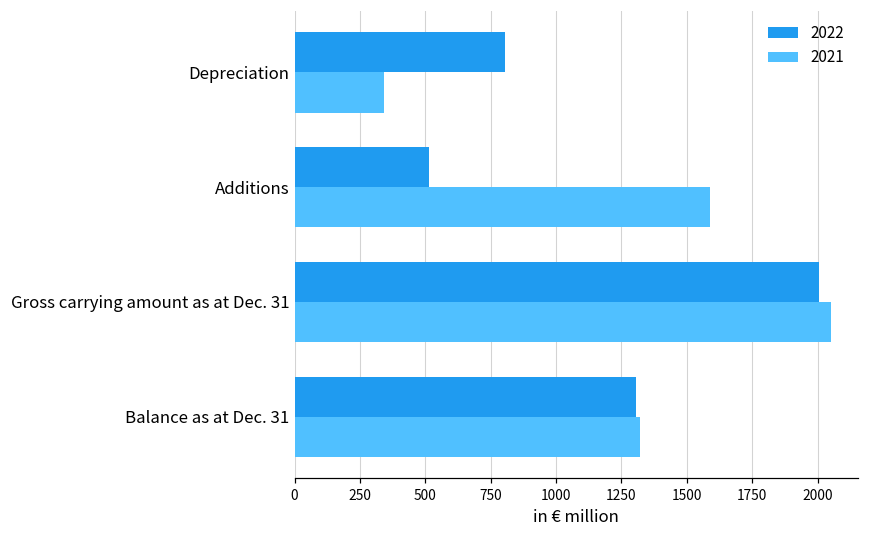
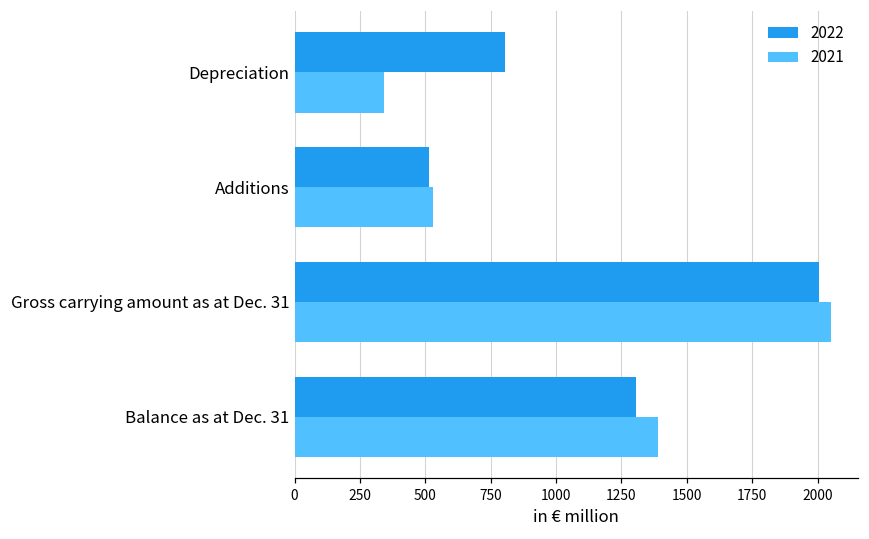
2021, Additions: 1590 -> 530
2021, Balance as at Dec. 31: 1320 -> 1390
